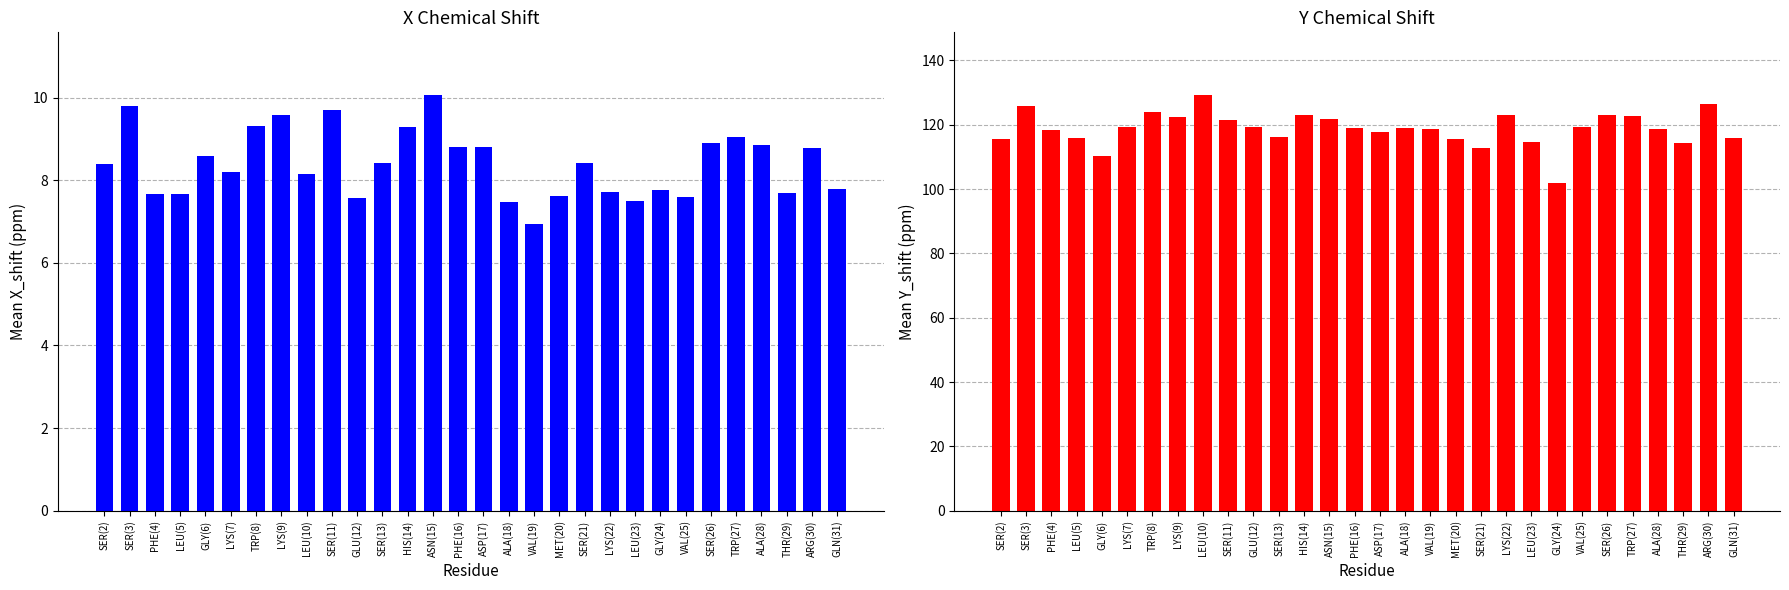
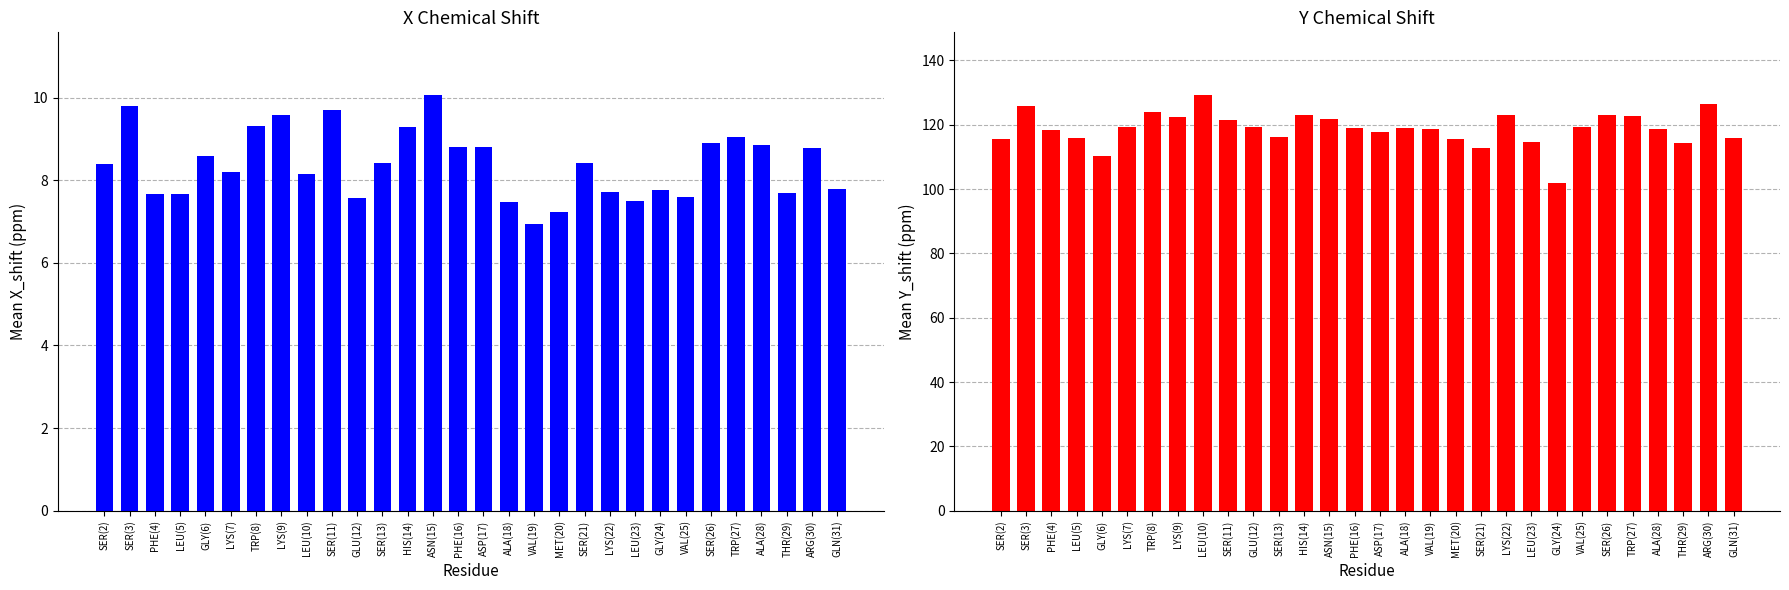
X Chemical Shift, MET(20): 7.6 -> 7.2
